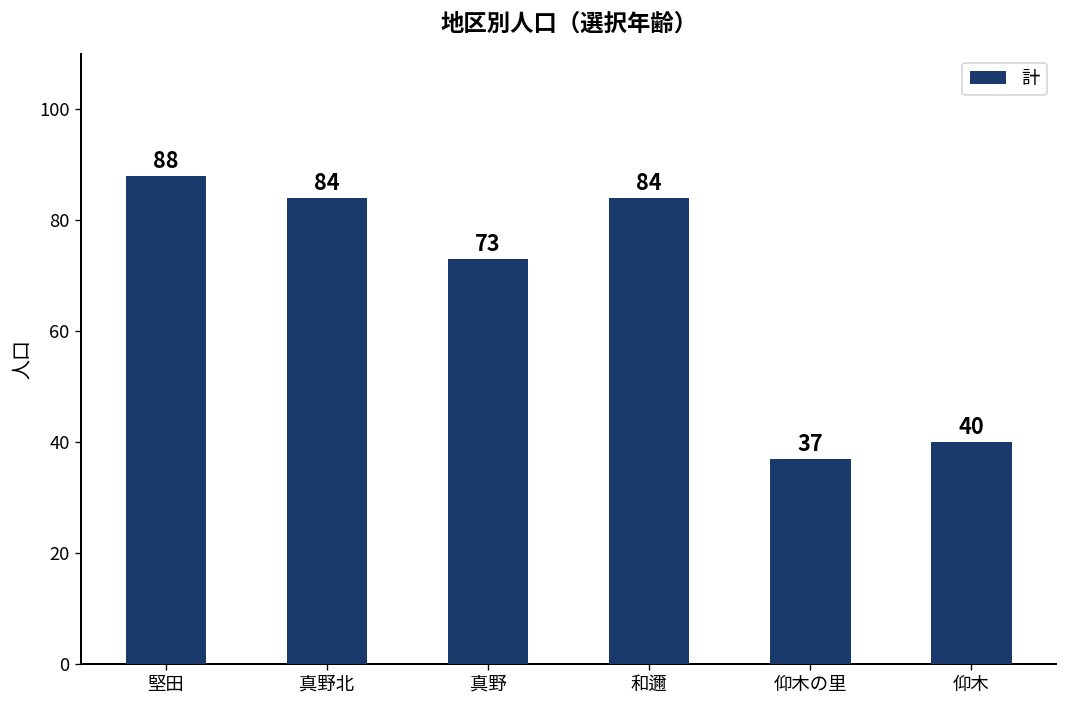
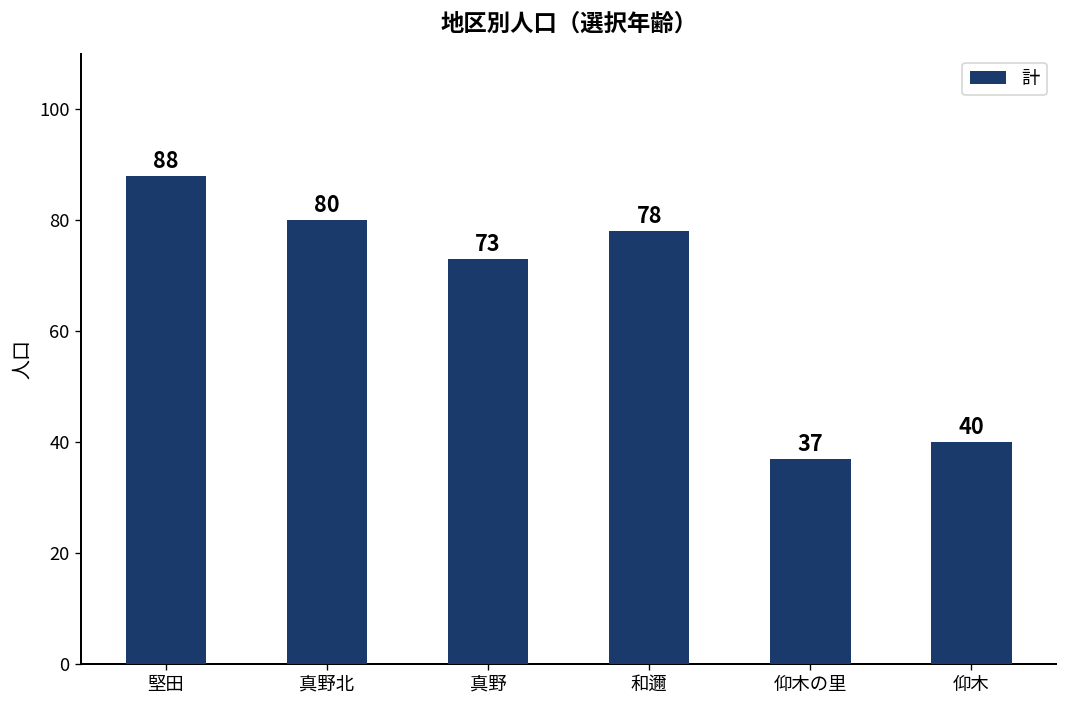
真野北: 84 -> 80
和邇: 84 -> 78
